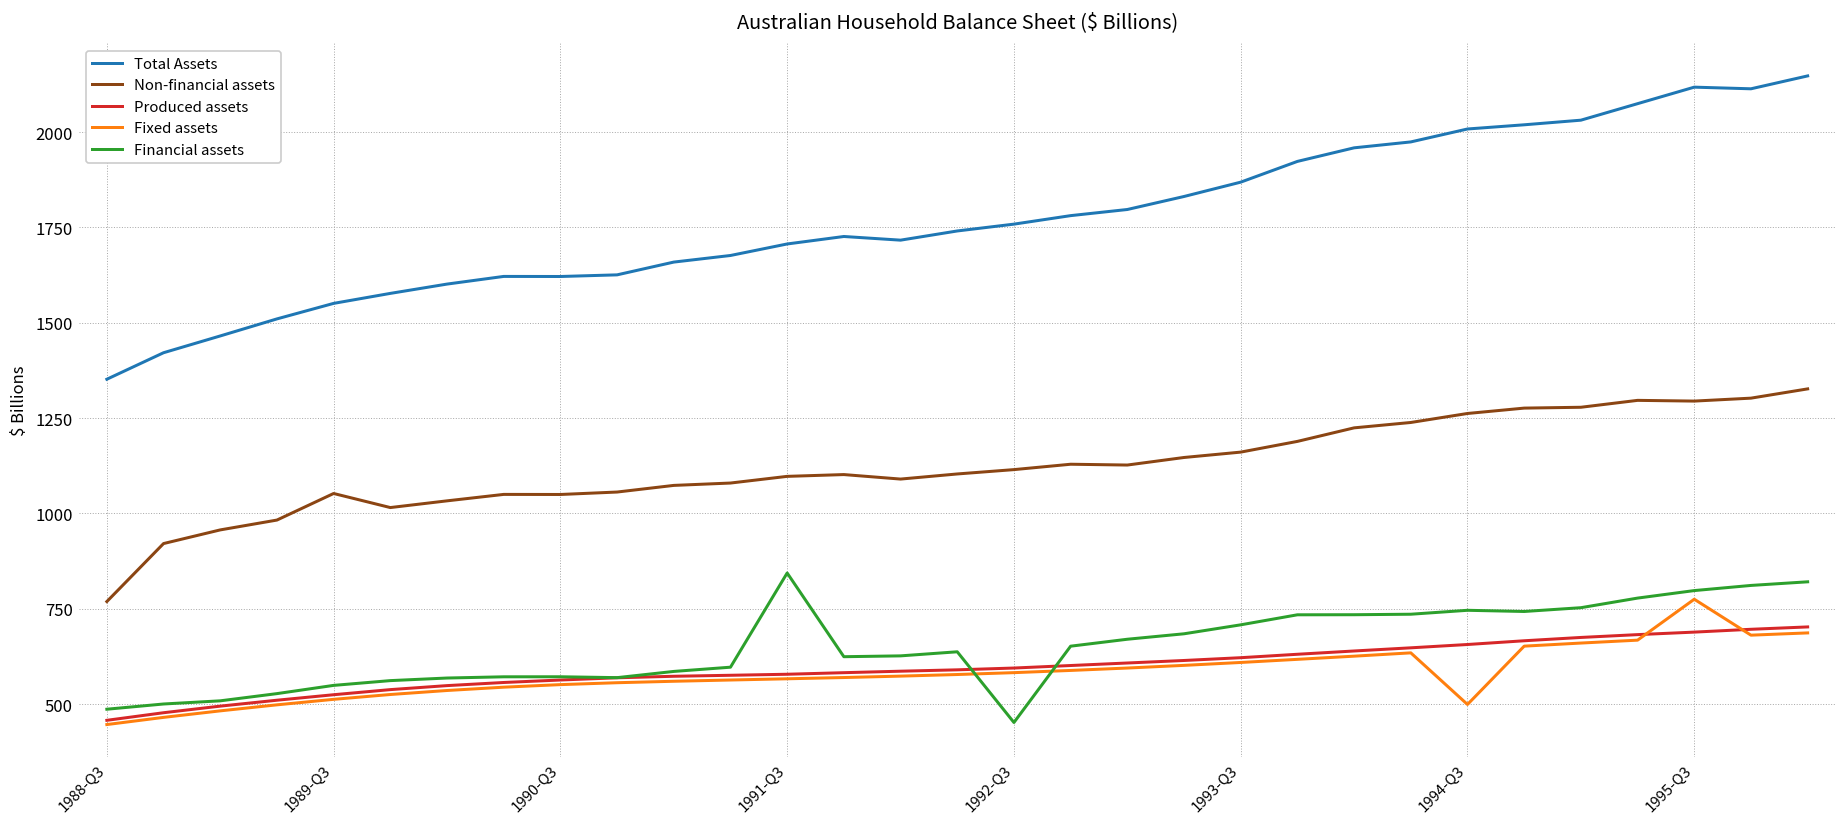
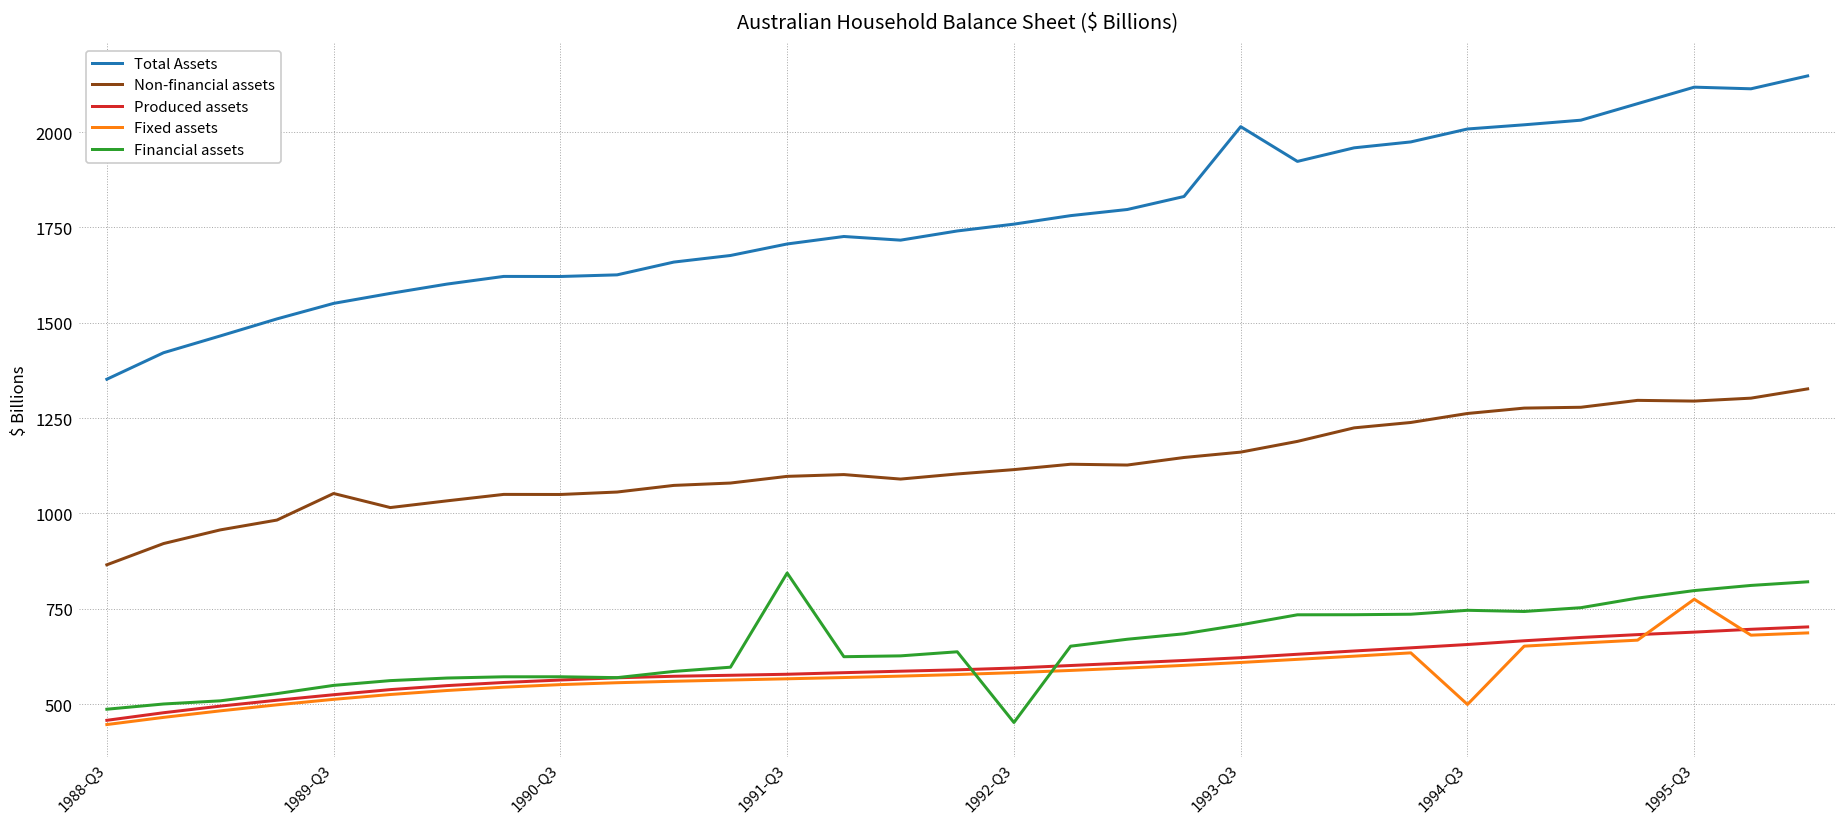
Non-financial assets, 1988-Q3: 770 -> 870
Total Assets, 1993-Q3: 1870 -> 2010
